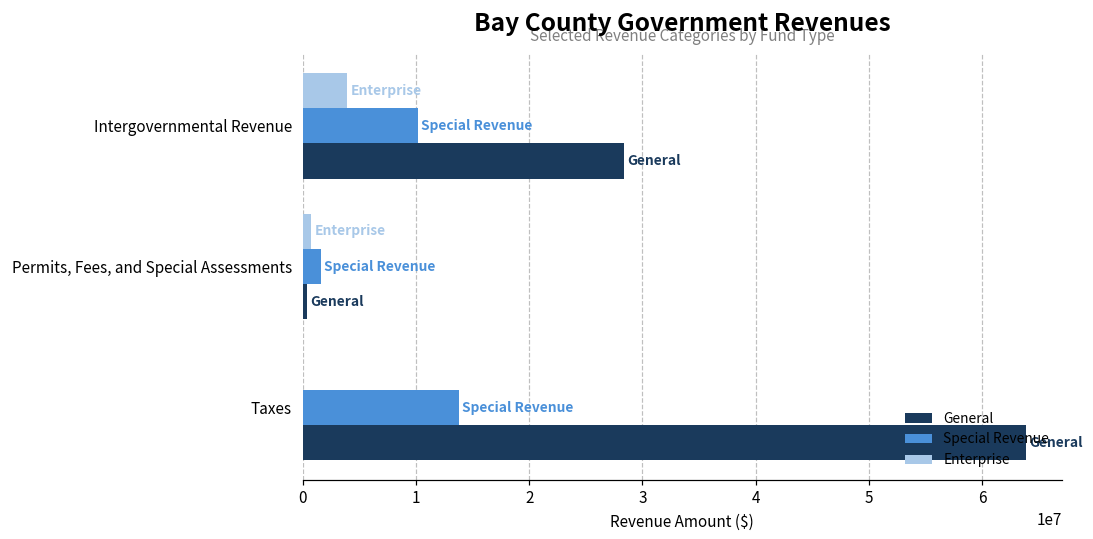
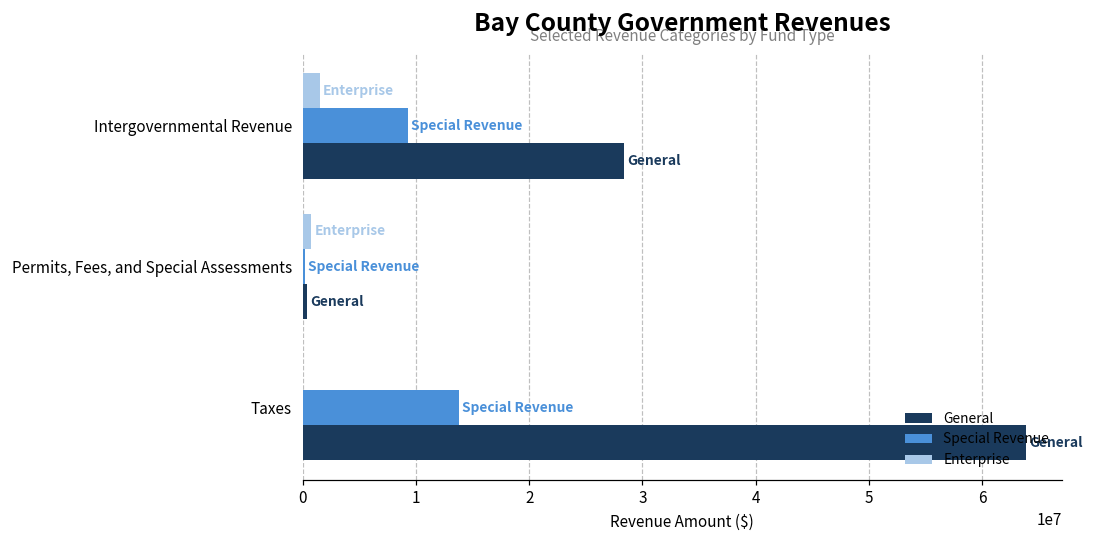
Enterprise, Intergovernmental Revenue: 3900000 -> 1500000
Special Revenue, Intergovernmental Revenue: 10200000 -> 9300000
Special Revenue, Permits, Fees, and Special Assessments: 1600000 -> 200000
